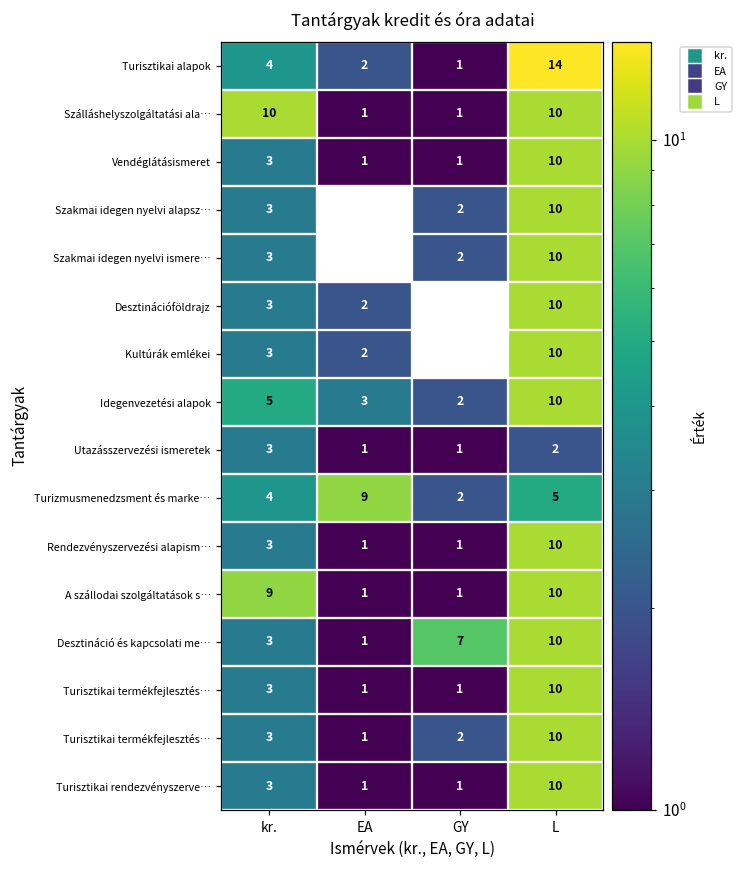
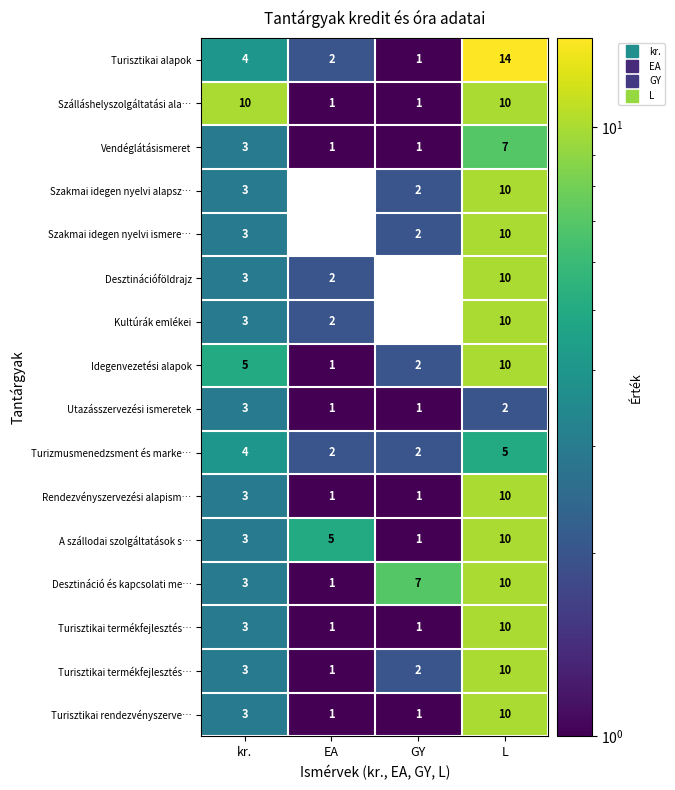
Vendéglátásismeret, L: 10 -> 7
Idegenvezetési alapok, EA: 3 -> 1
Turizmusmenedzsment és marke…, EA: 9 -> 2
A szállodai szolgáltatások s…, kr.: 9 -> 3
A szállodai szolgáltatások s…, EA: 1 -> 5
